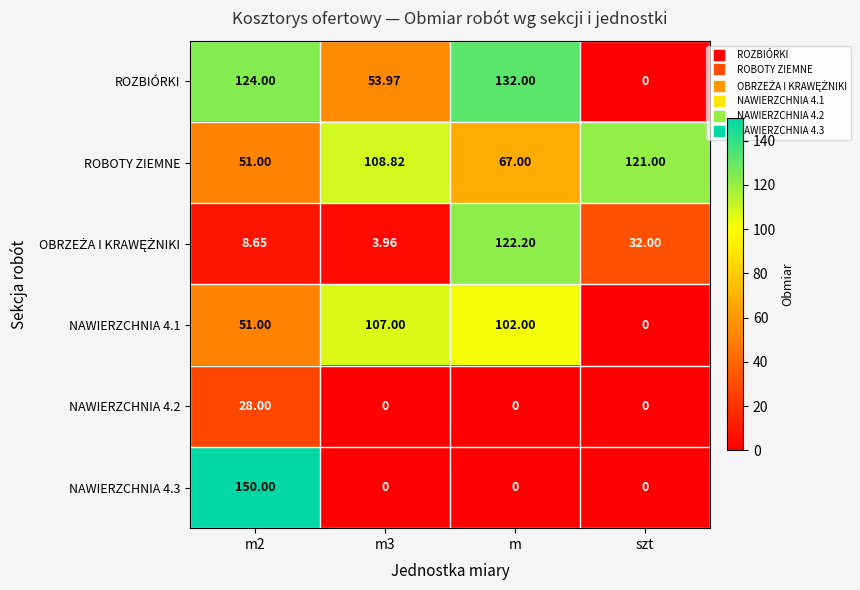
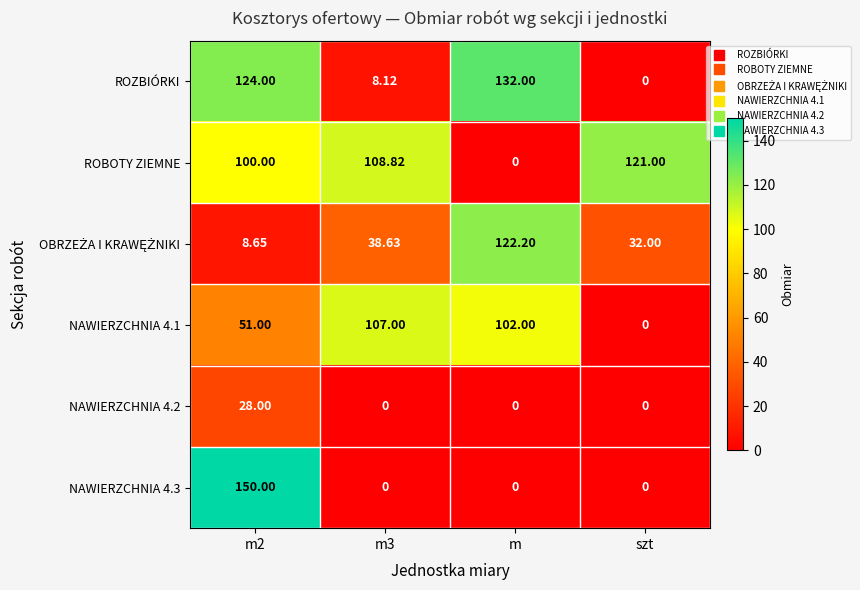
ROZBIÓRKI, m3: 53.97 -> 8.12
ROBOTY ZIEMNE, m2: 51.00 -> 100.00
ROBOTY ZIEMNE, m: 67.00 -> 0
OBRZEŻA I KRAWĘŻNIKI, m3: 3.96 -> 38.63
